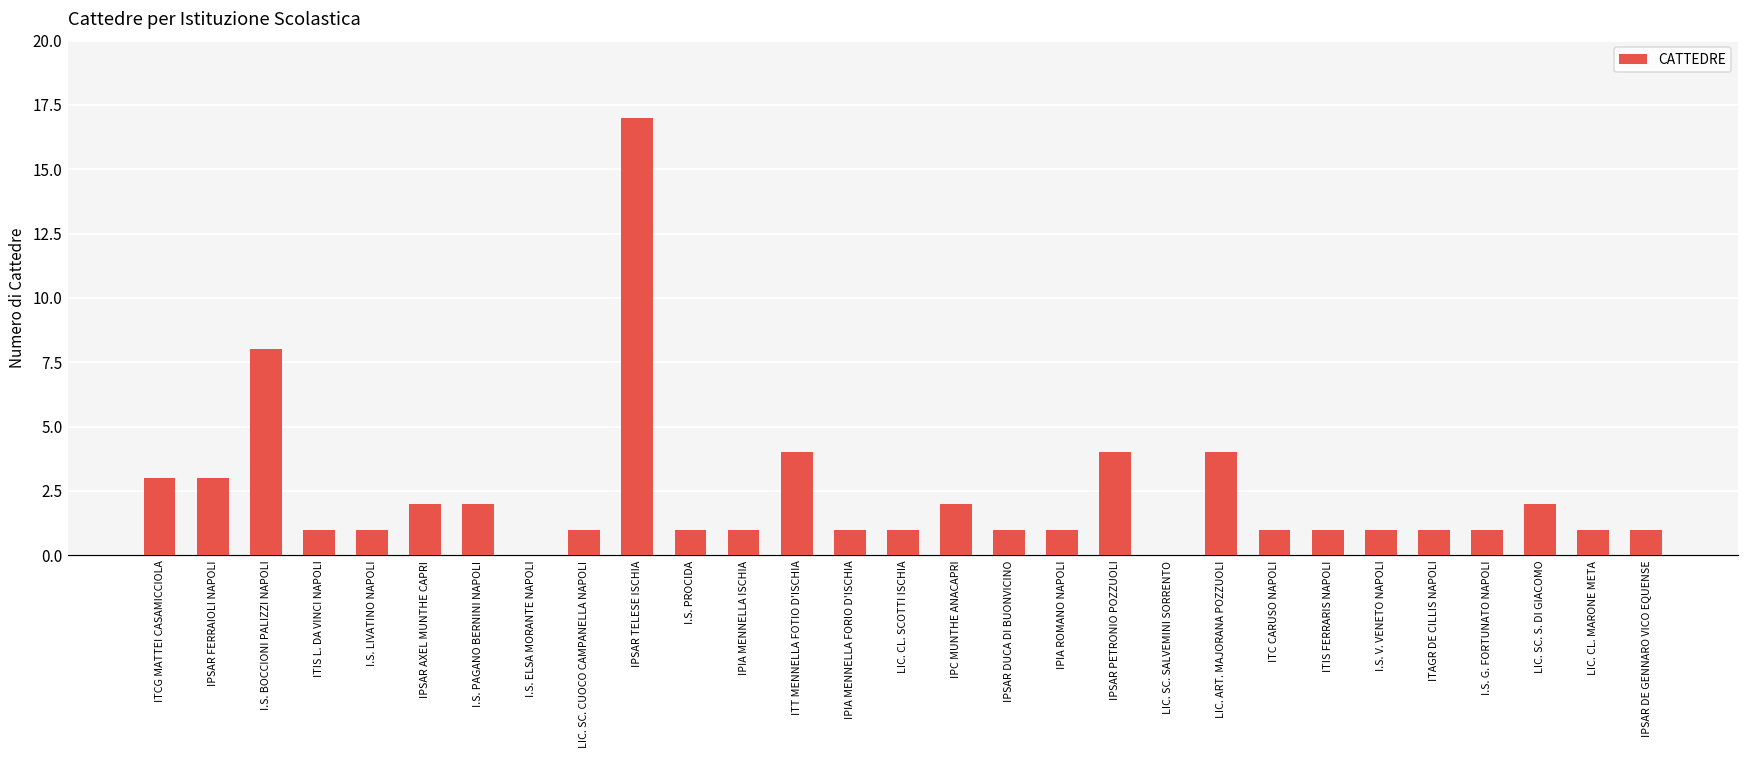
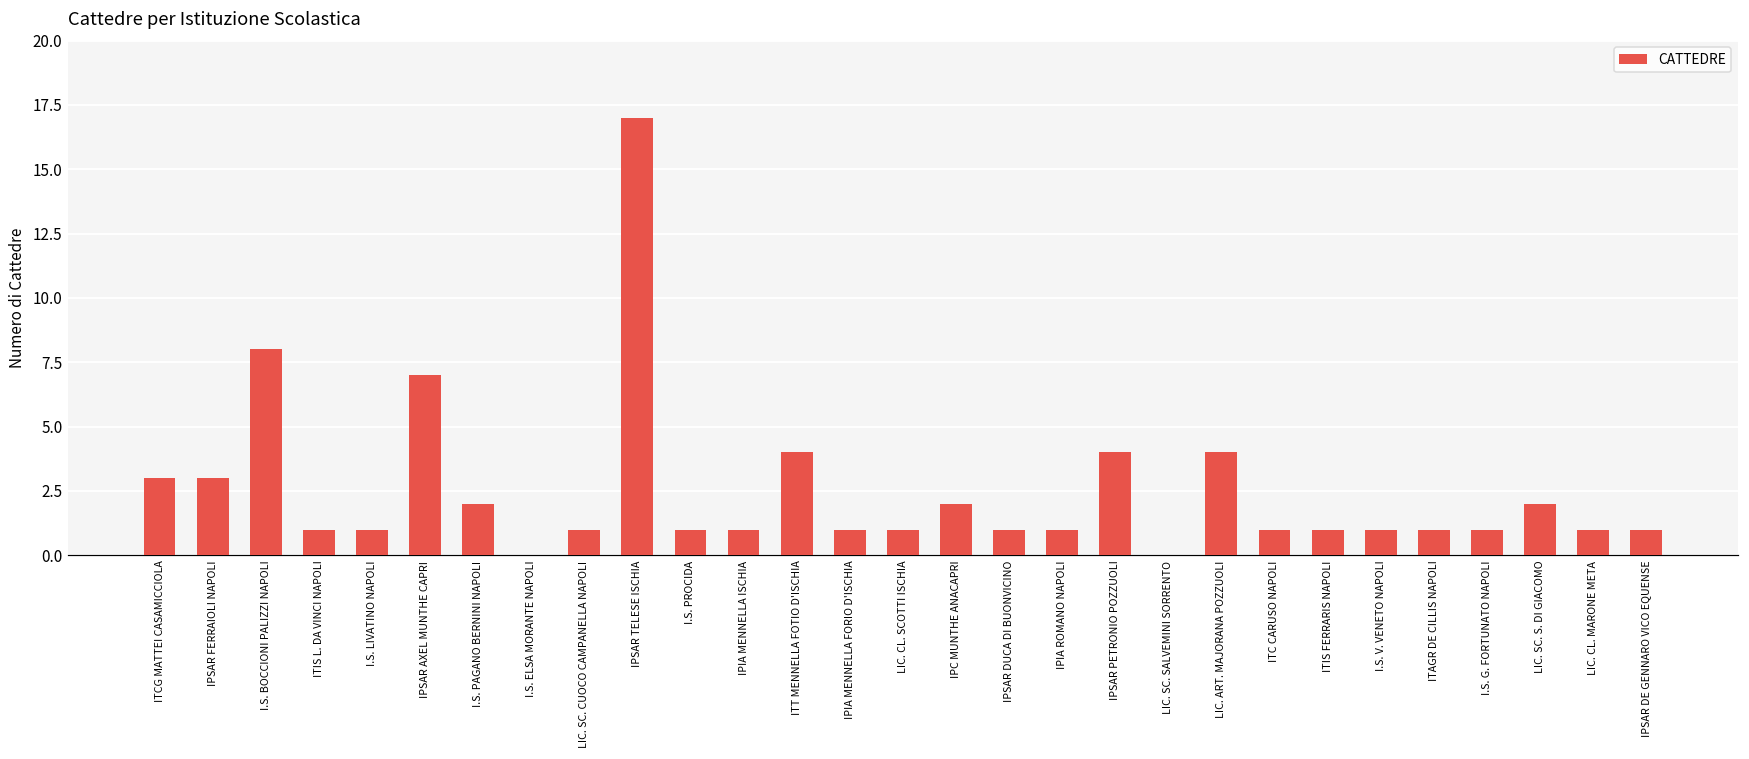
IPSAR AXEL MUNTHE CAPRI: 2 -> 7
